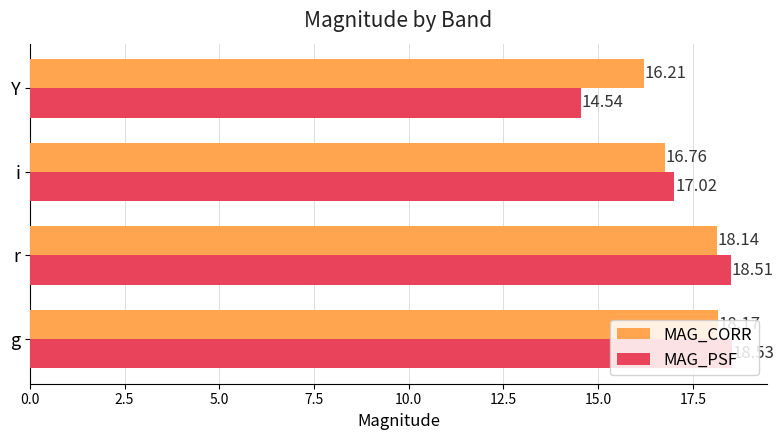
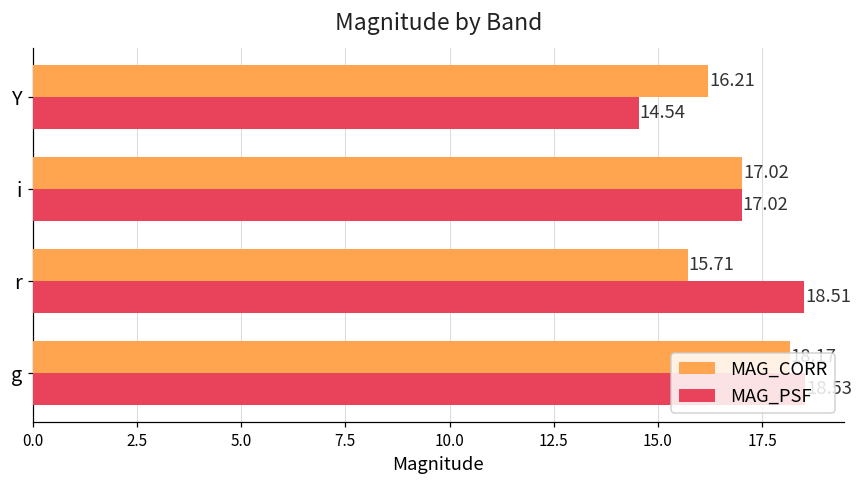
MAG_CORR, i: 16.76 -> 17.02
MAG_CORR, r: 18.14 -> 15.71
